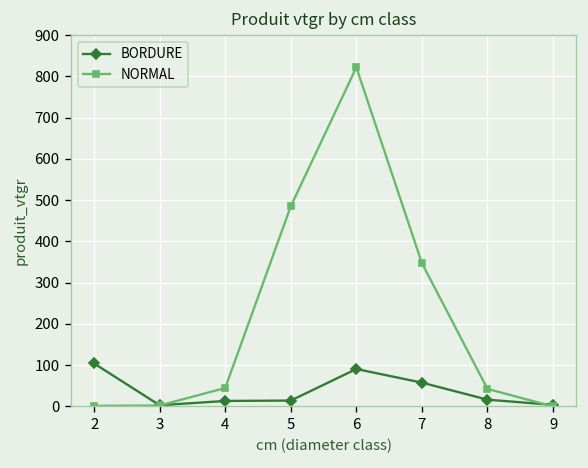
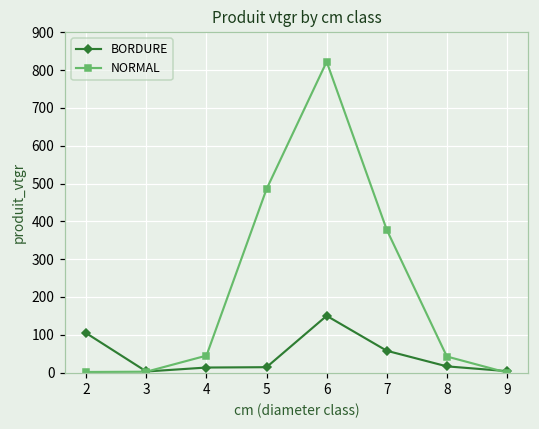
BORDURE, 6: 90 -> 150
NORMAL, 7: 350 -> 380
